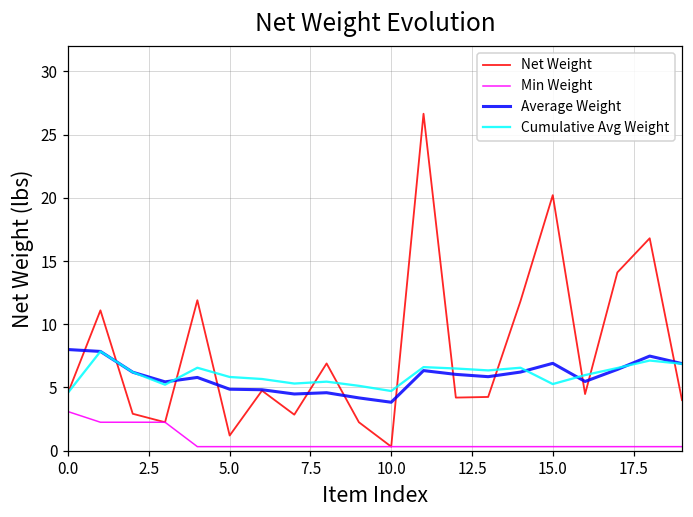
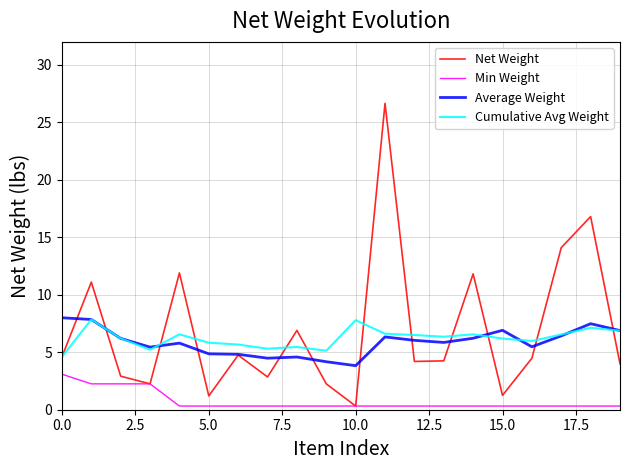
Cumulative Avg Weight, 10.0: 4.7 -> 7.8
Net Weight, 15.0: 20.2 -> 1.3
Cumulative Avg Weight, 15.0: 5.3 -> 6.2
